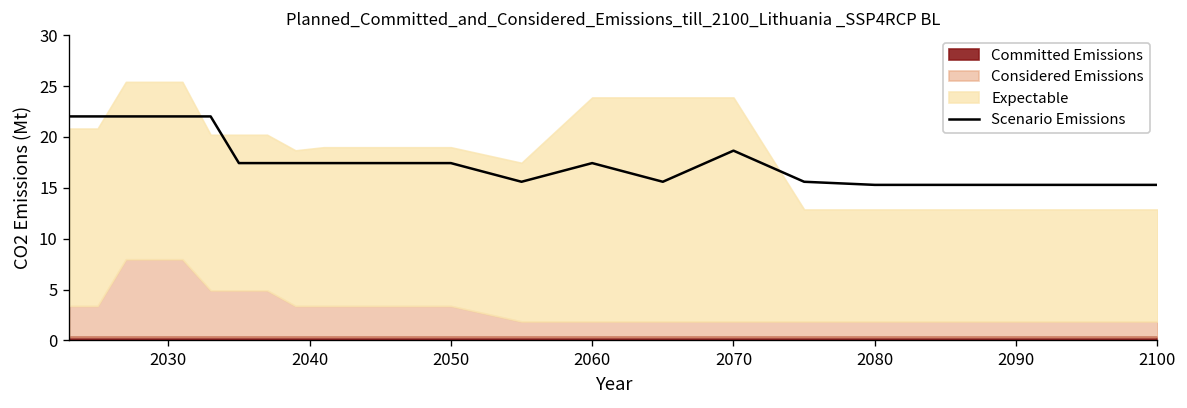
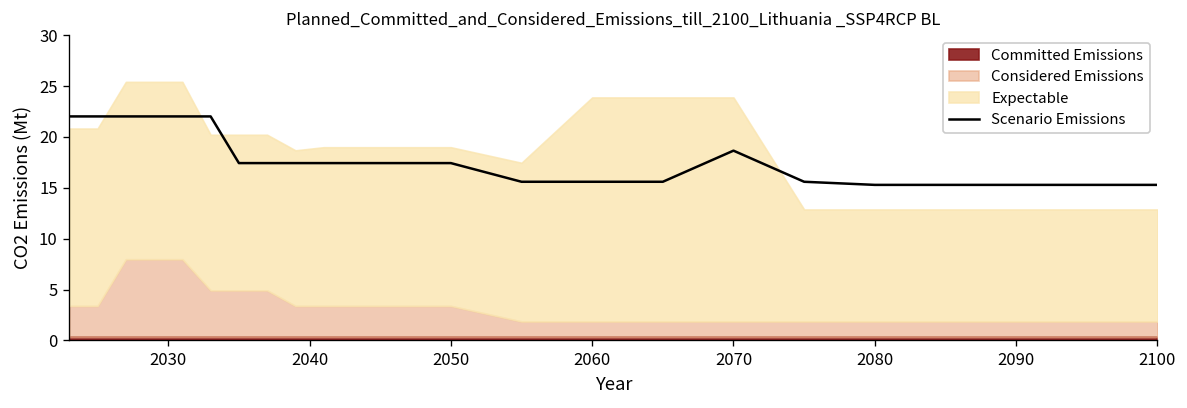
Scenario Emissions, 2060: 17 -> 16
